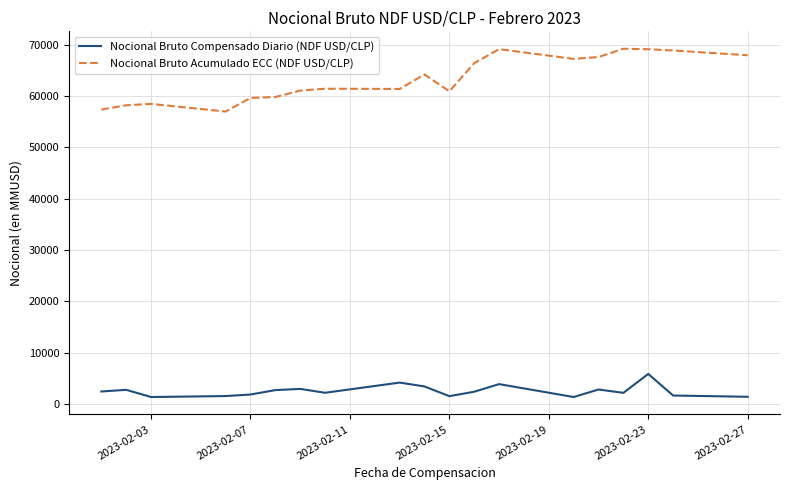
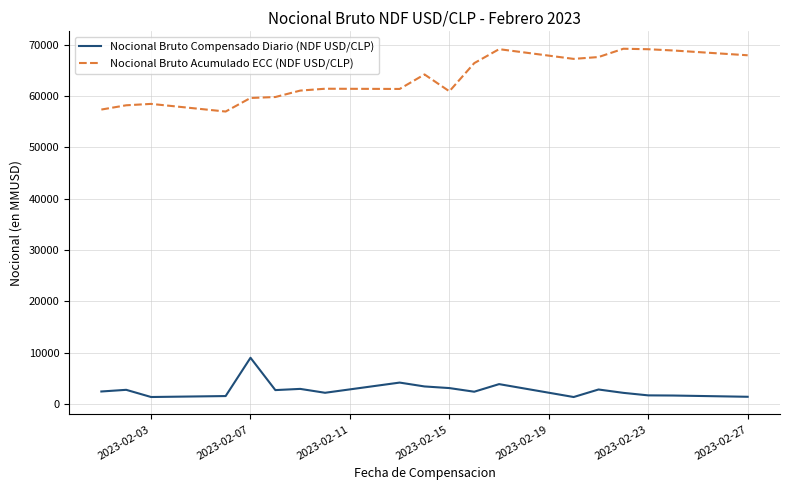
Nocional Bruto Compensado Diario (NDF USD/CLP), 2023-02-07: 2000 -> 9000
Nocional Bruto Compensado Diario (NDF USD/CLP), 2023-02-15: 1000 -> 3000
Nocional Bruto Compensado Diario (NDF USD/CLP), 2023-02-23: 6000 -> 2000
